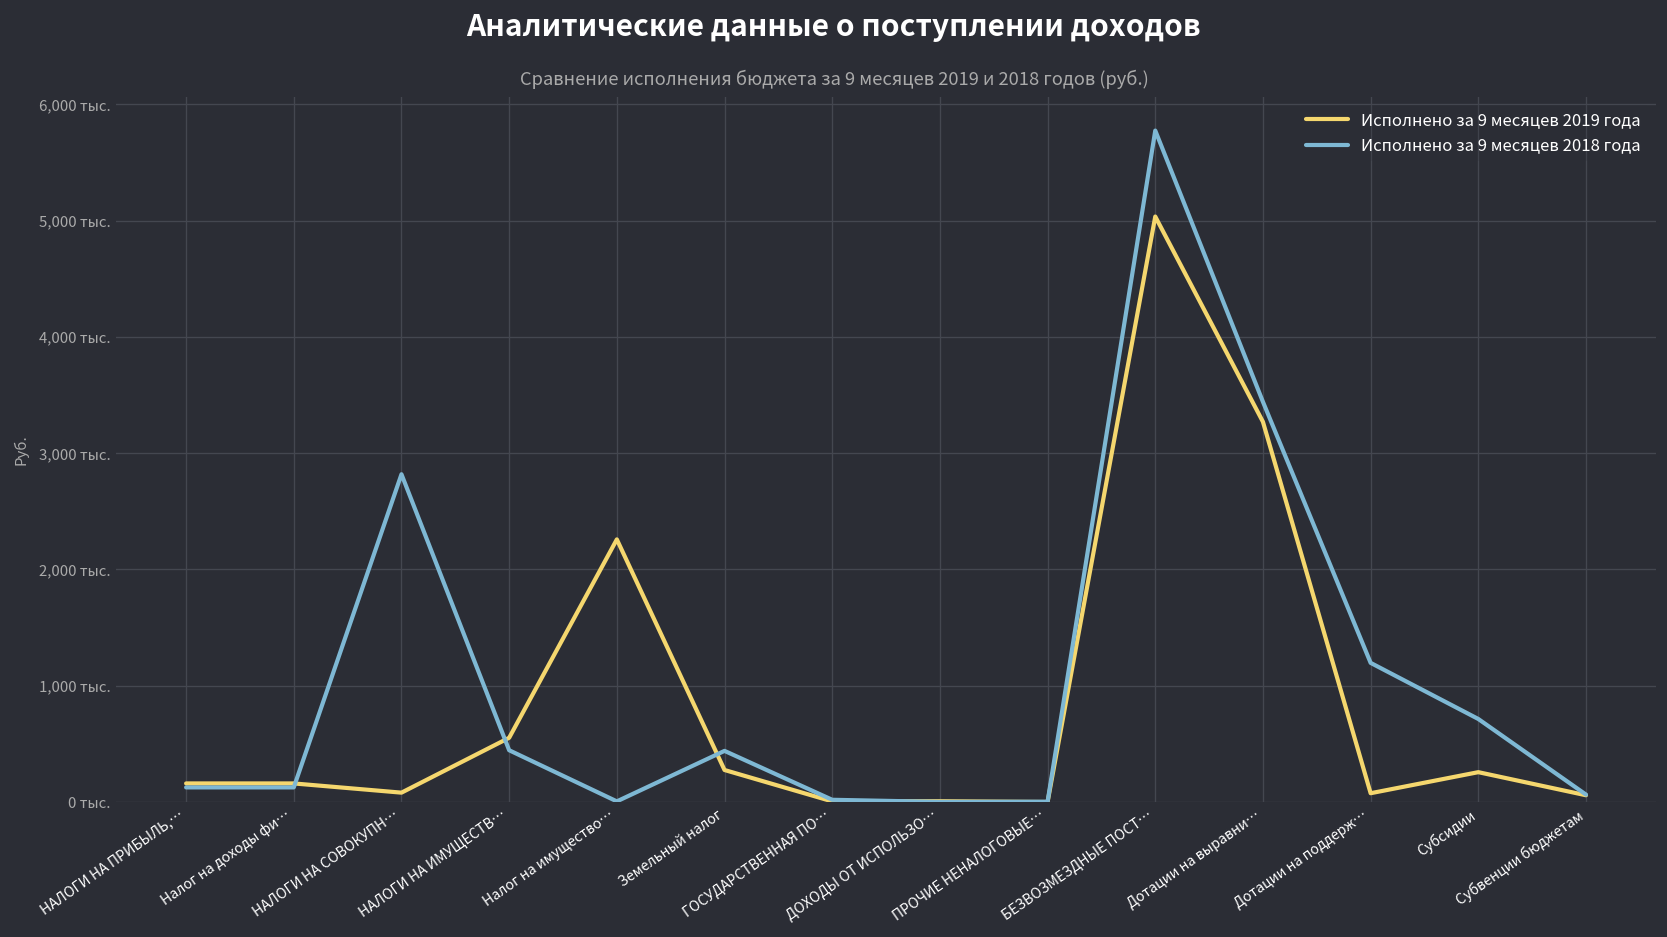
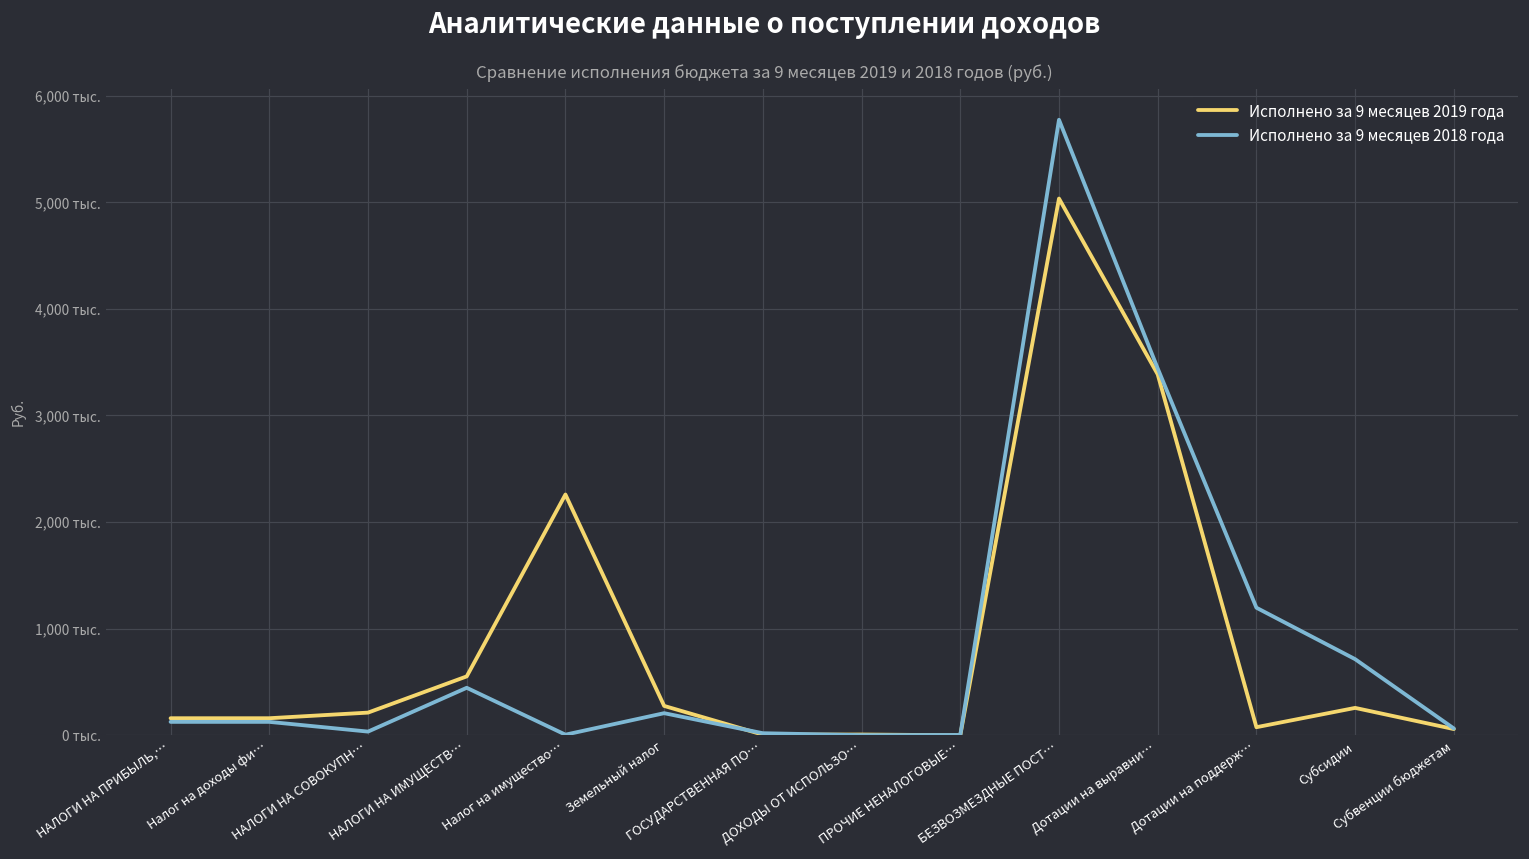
Исполнено за 9 месяцев 2019 года, НАЛОГИ НА СОВОКУПН…: 100 тыс. -> 200 тыс.
Исполнено за 9 месяцев 2018 года, НАЛОГИ НА СОВОКУПН…: 2,800 тыс. -> 0 тыс.
Исполнено за 9 месяцев 2018 года, Земельный налог: 400 тыс. -> 200 тыс.
Исполнено за 9 месяцев 2019 года, Дотации на выравни…: 3,300 тыс. -> 3,400 тыс.
